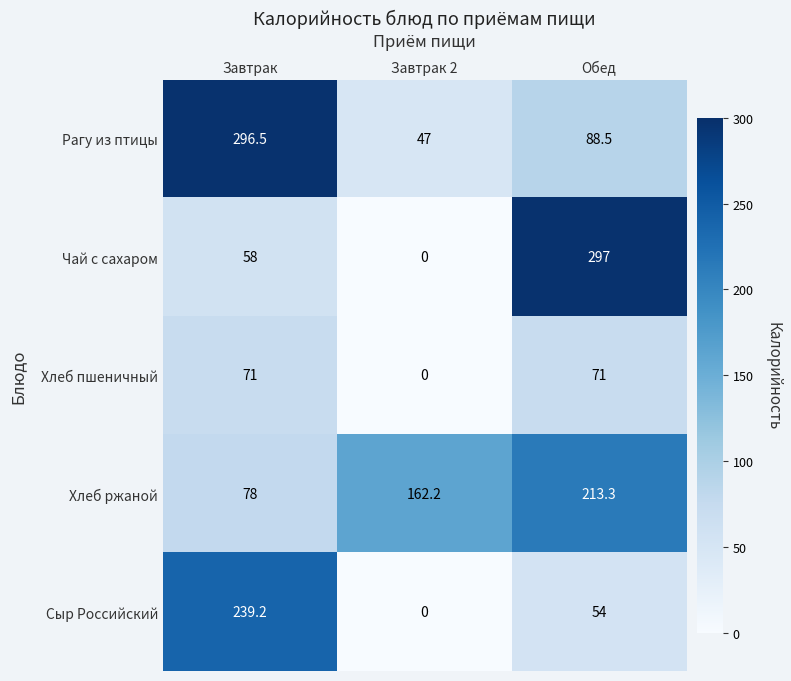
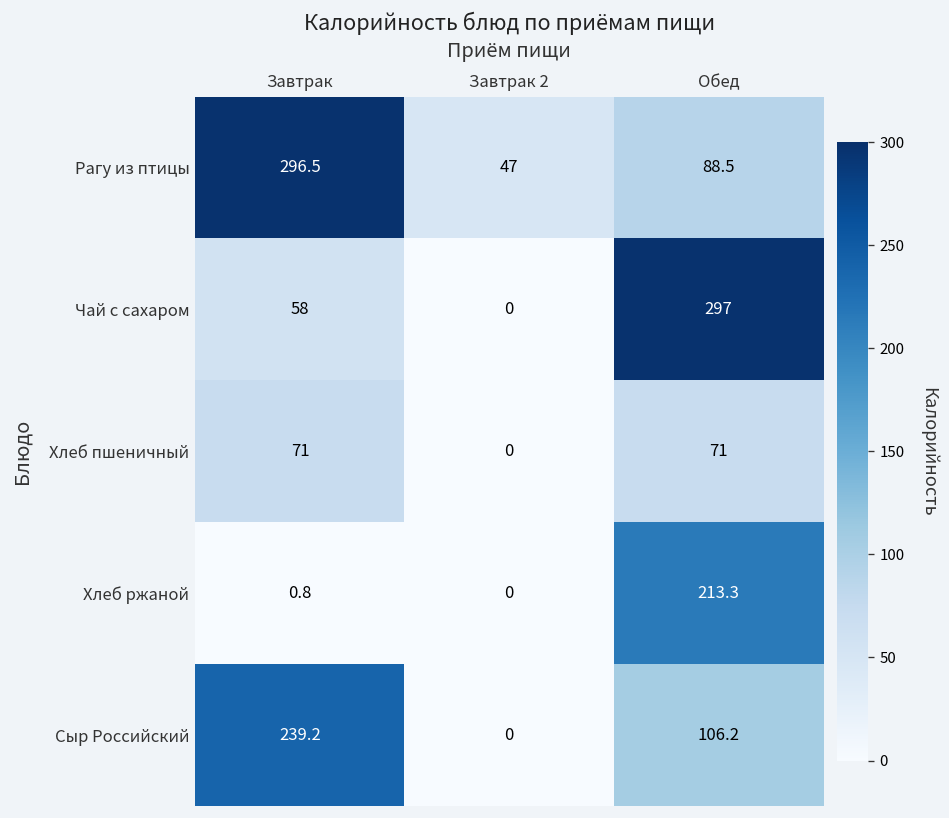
Хлеб ржаной, Завтрак: 78 -> 0.8
Хлеб ржаной, Завтрак 2: 162.2 -> 0
Сыр Российский, Обед: 54 -> 106.2
